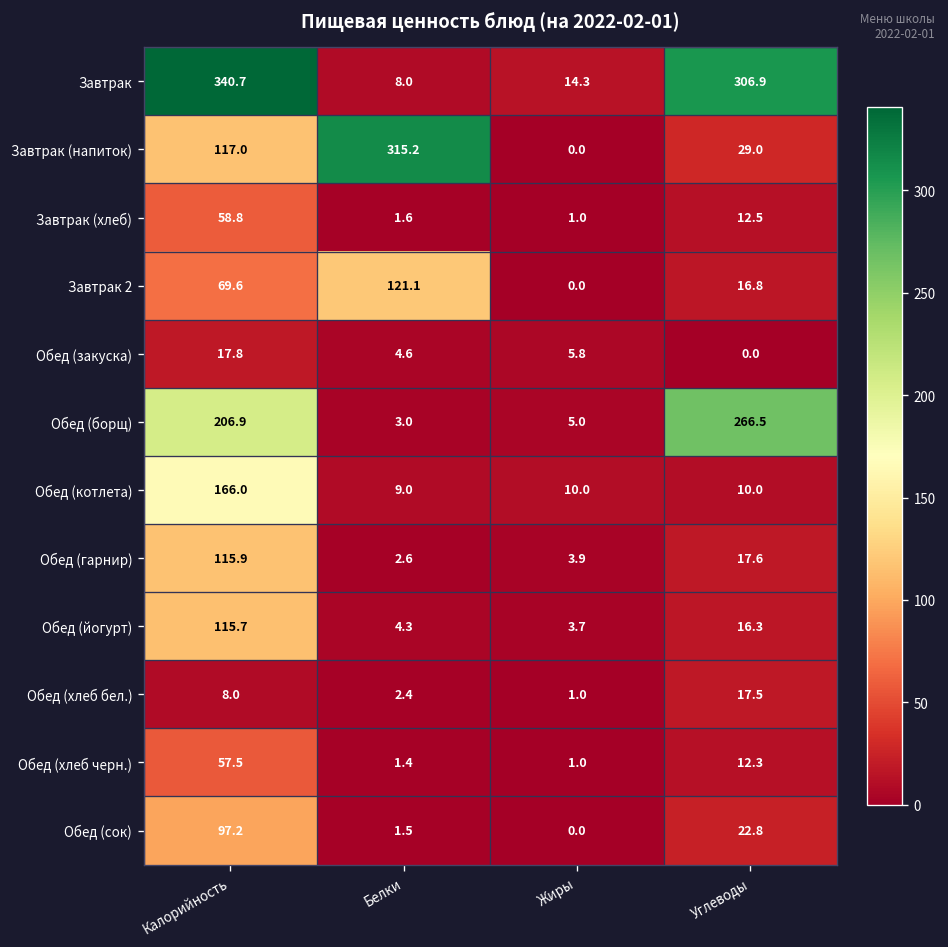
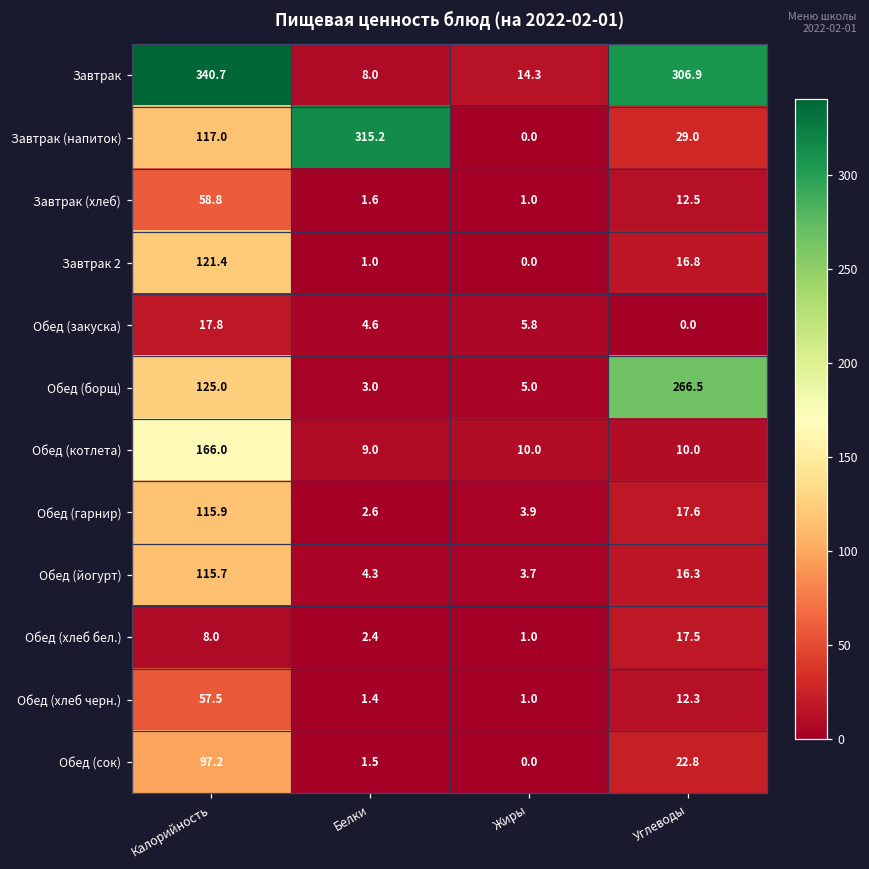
Завтрак 2, Калорийность: 69.6 -> 121.4
Завтрак 2, Белки: 121.1 -> 1.0
Обед (борщ), Калорийность: 206.9 -> 125.0
